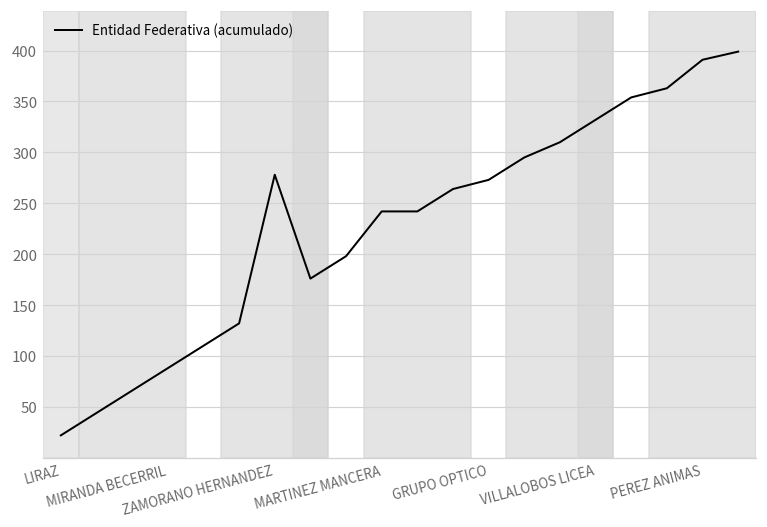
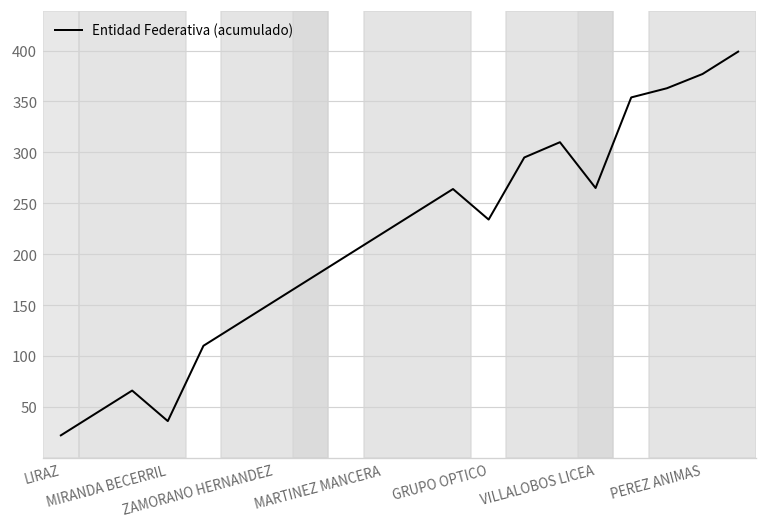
MIRANDA BECERRIL: 90 -> 40
ZAMORANO HERNANDEZ: 280 -> 150
MARTINEZ MANCERA: 240 -> 220
GRUPO OPTICO: 270 -> 230
VILLALOBOS LICEA: 330 -> 270
PEREZ ANIMAS: 390 -> 380
